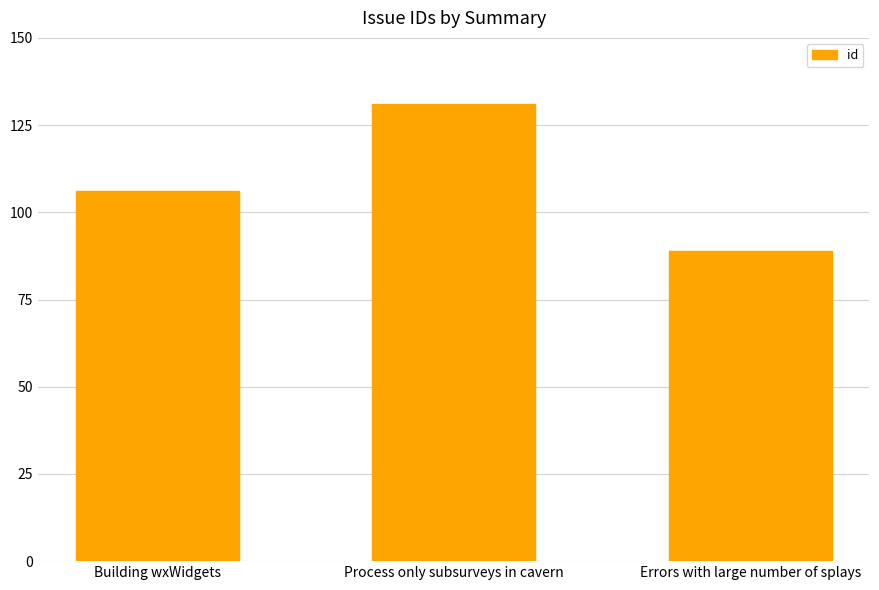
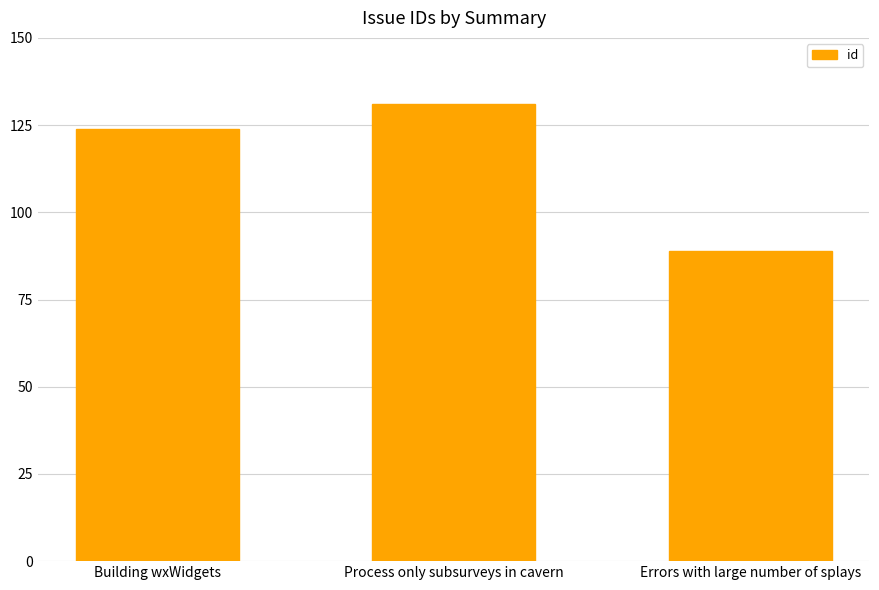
Building wxWidgets: 106 -> 124
